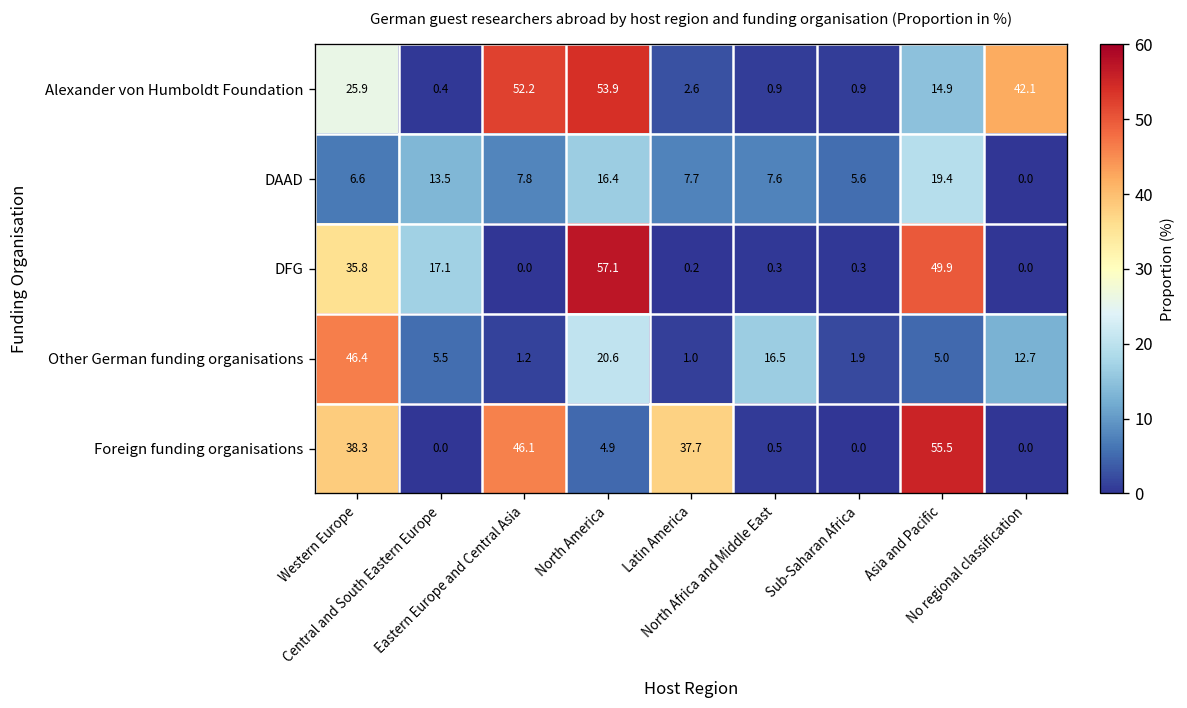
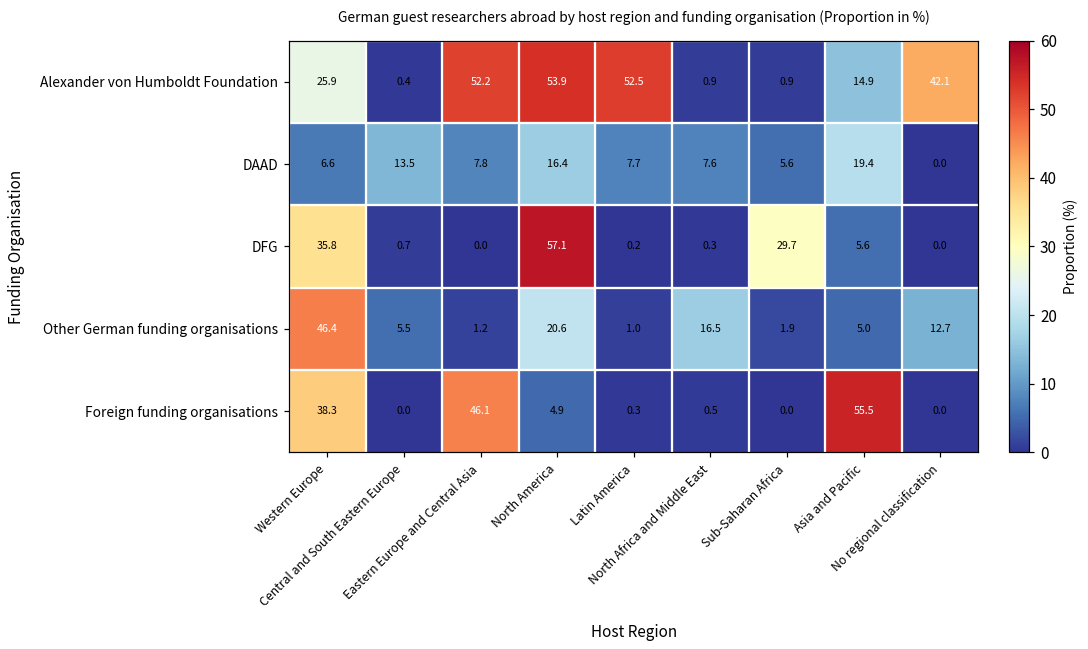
Alexander von Humboldt Foundation, Latin America: 2.6 -> 52.5
DFG, Central and South Eastern Europe: 17.1 -> 0.7
DFG, Sub-Saharan Africa: 0.3 -> 29.7
DFG, Asia and Pacific: 49.9 -> 5.6
Foreign funding organisations, Latin America: 37.7 -> 0.3
